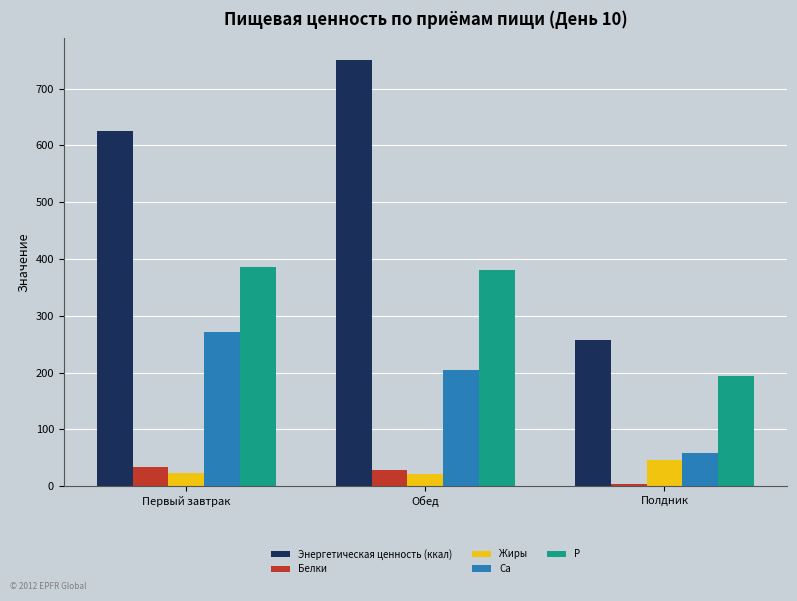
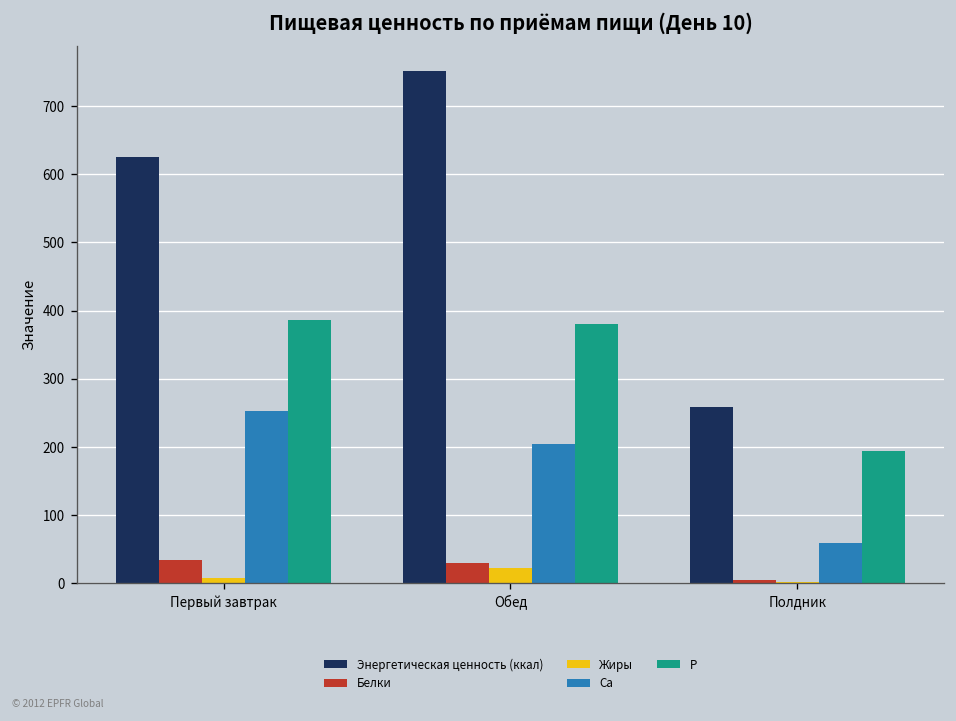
Жиры, Первый завтрак: 20 -> 10
Ca, Первый завтрак: 270 -> 250
Жиры, Полдник: 50 -> 0
